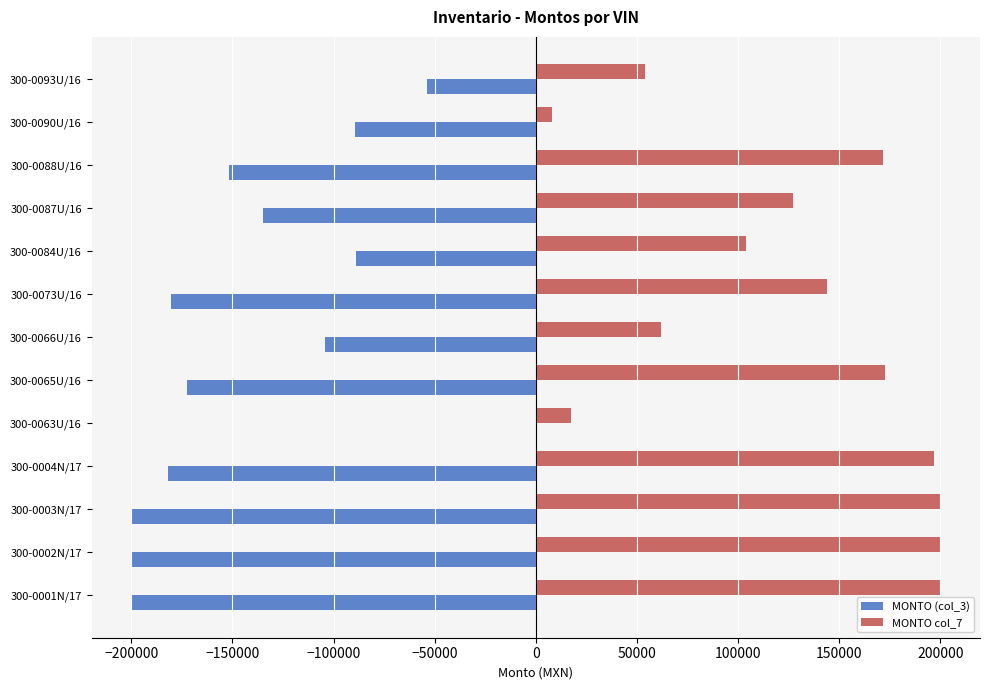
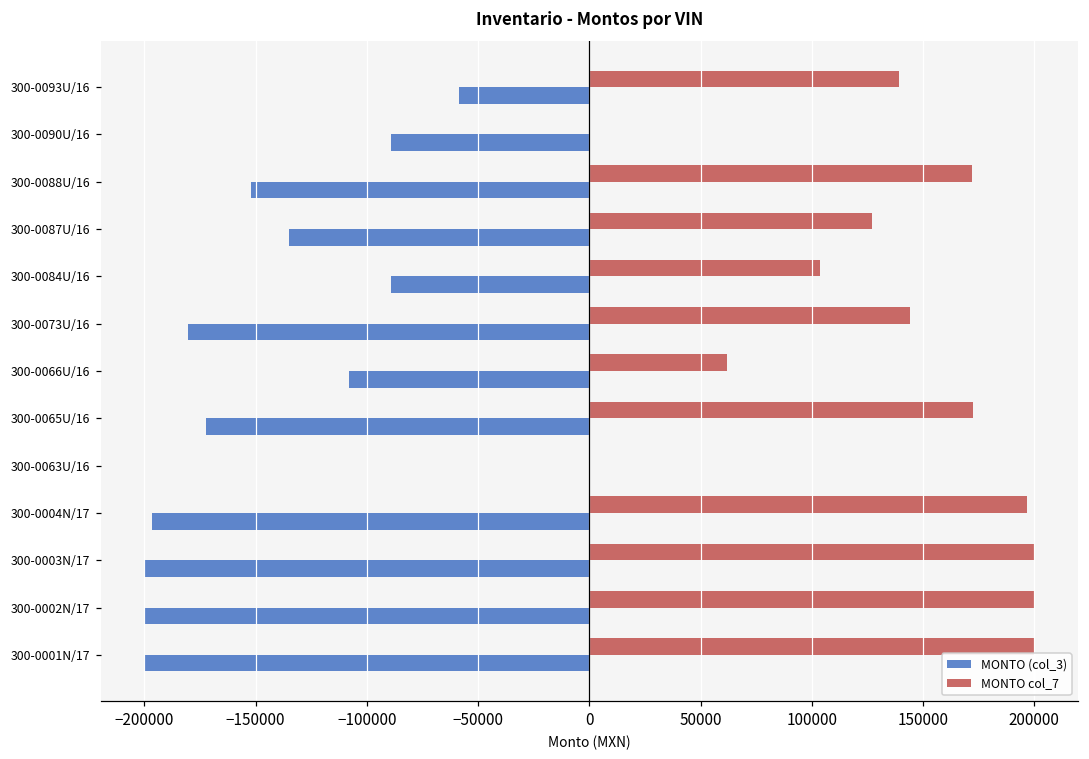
MONTO col_7, 300-0093U/16: 54000 -> 139000
MONTO (col_3), 300-0093U/16: -54000 -> -59000
MONTO col_7, 300-0090U/16: 8000 -> 0
MONTO (col_3), 300-0066U/16: -104000 -> -108000
MONTO col_7, 300-0063U/16: 17000 -> 0
MONTO (col_3), 300-0004N/17: -182000 -> -197000
